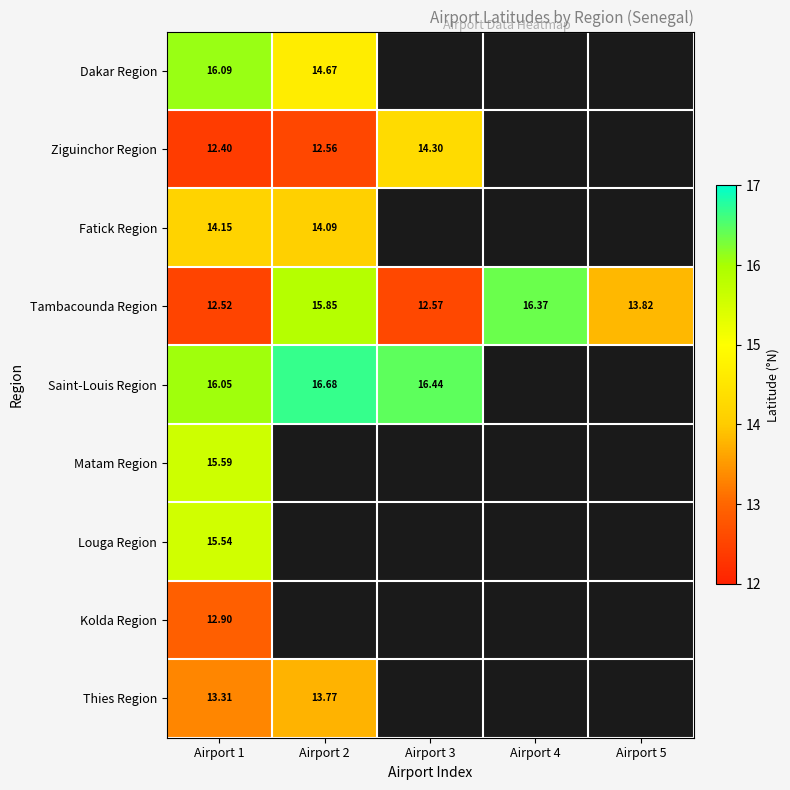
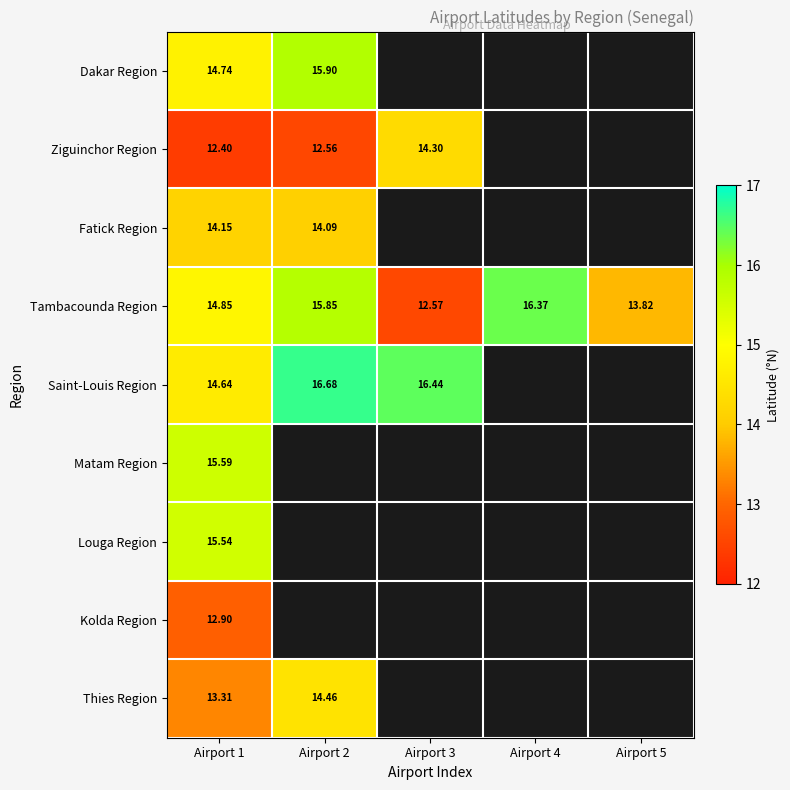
Dakar Region, Airport 1: 16.09 -> 14.74
Dakar Region, Airport 2: 14.67 -> 15.90
Tambacounda Region, Airport 1: 12.52 -> 14.85
Saint-Louis Region, Airport 1: 16.05 -> 14.64
Thies Region, Airport 2: 13.77 -> 14.46
